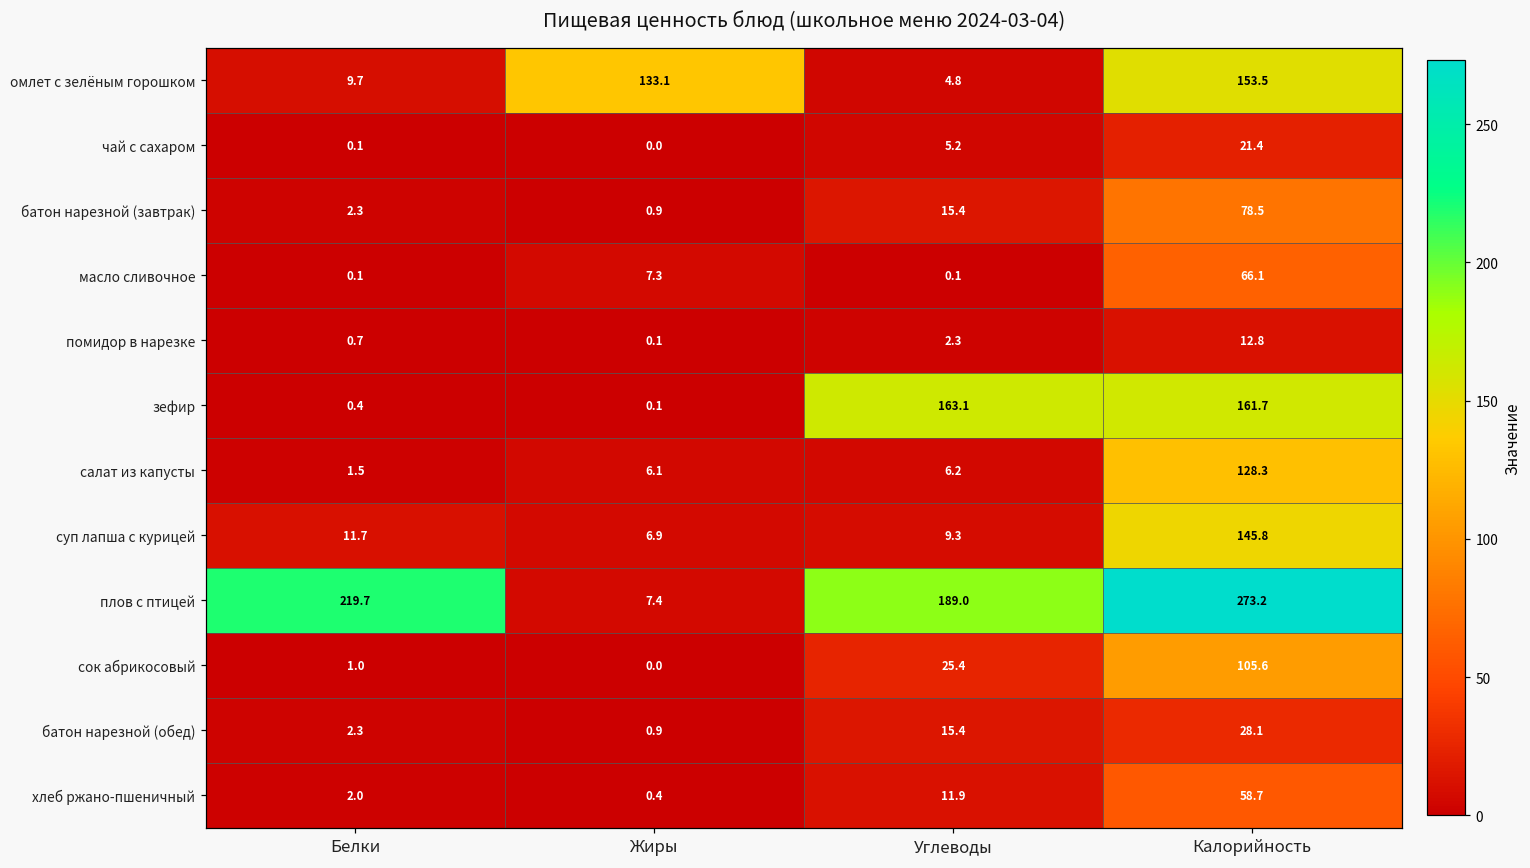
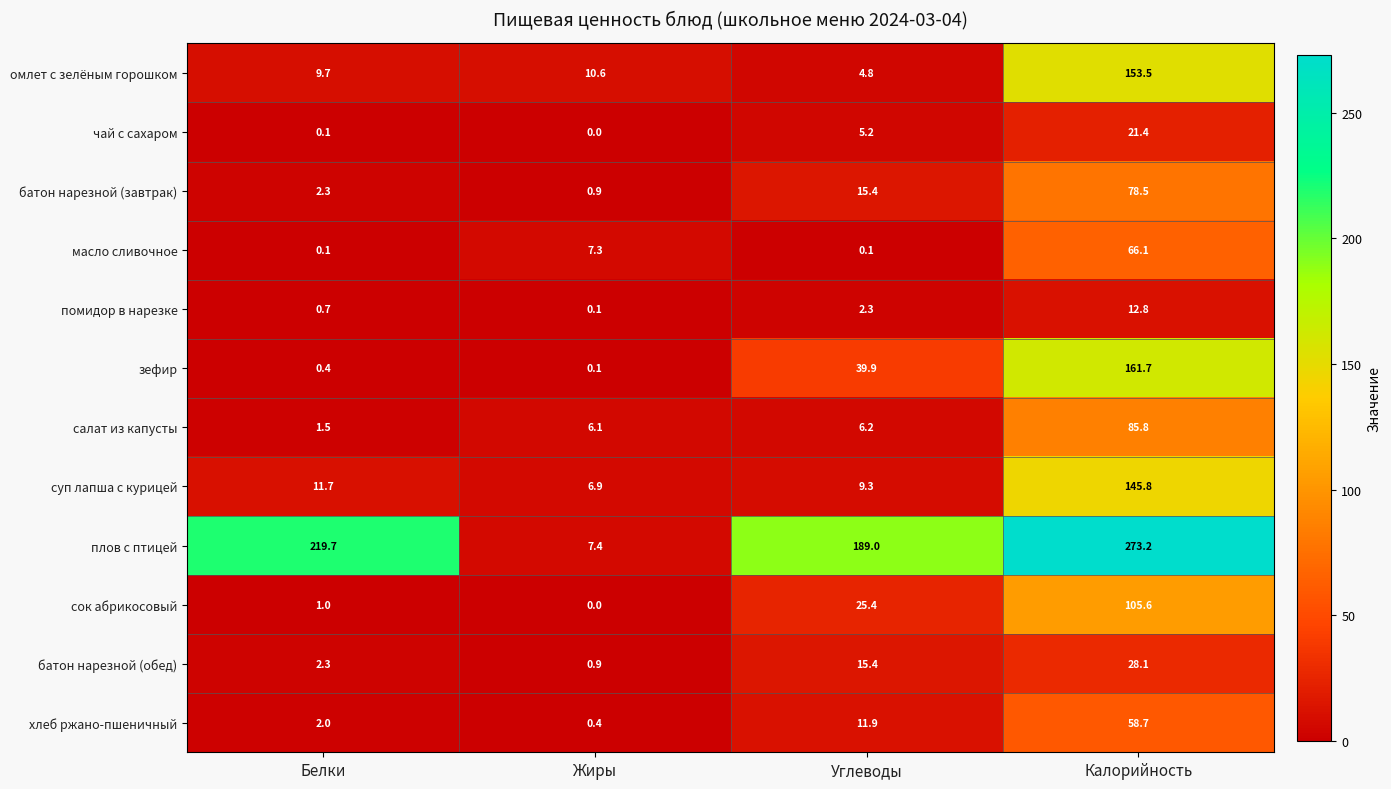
омлет с зелёным горошком, Жиры: 133.1 -> 10.6
зефир, Углеводы: 163.1 -> 39.9
салат из капусты, Калорийность: 128.3 -> 85.8
